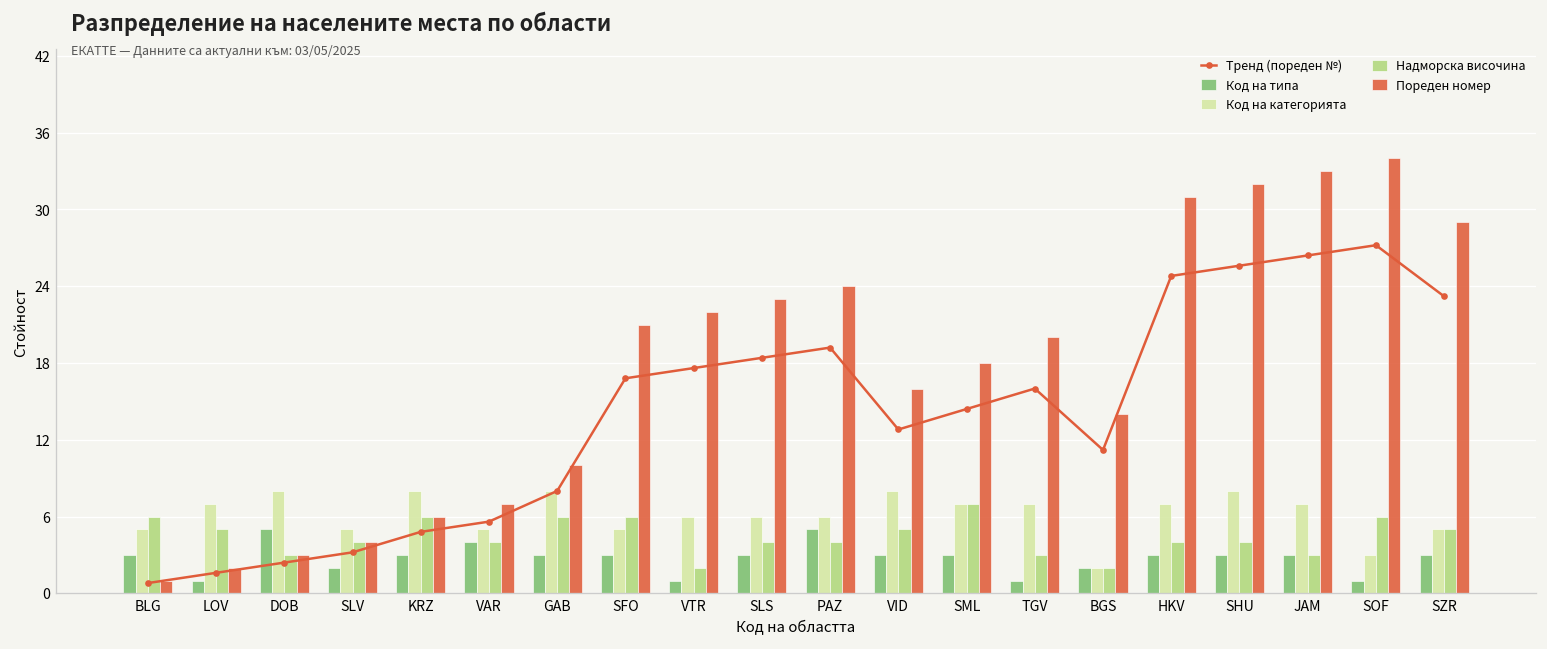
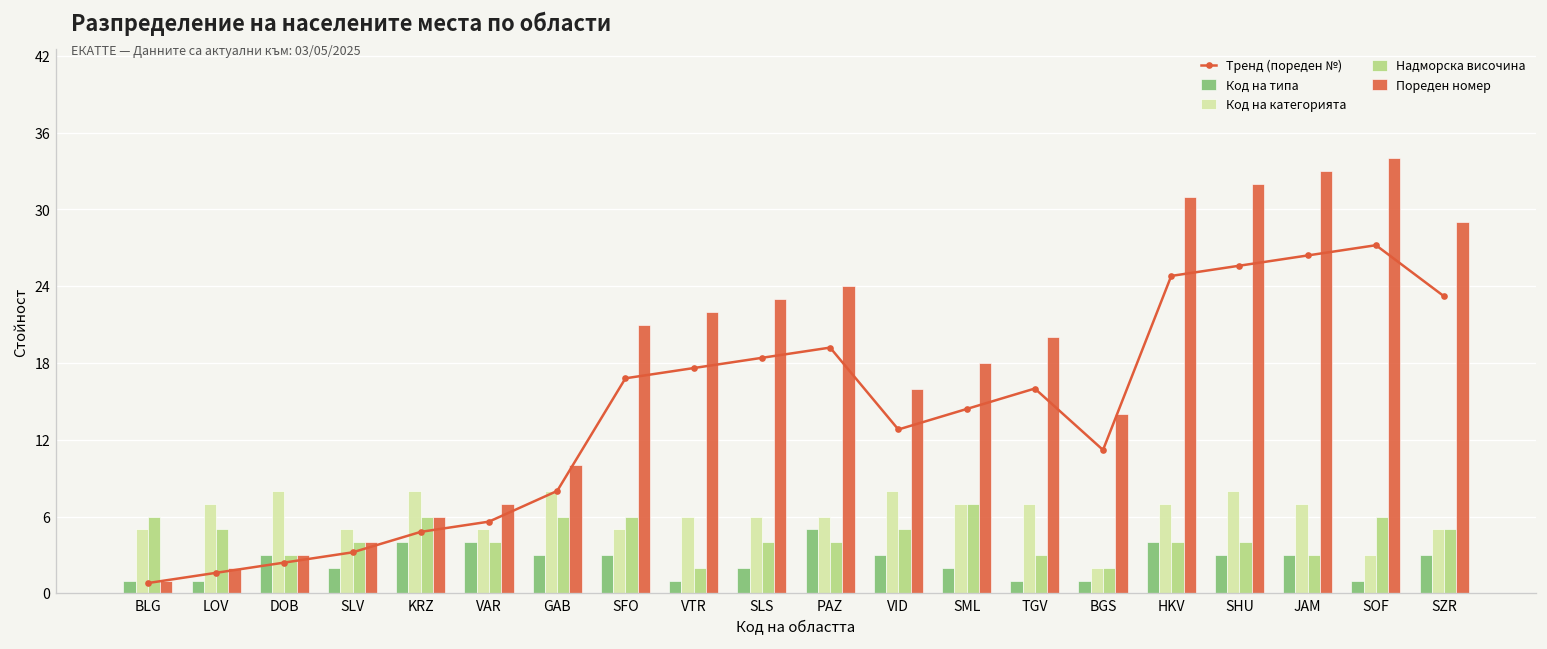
Код на типа, BLG: 3 -> 1
Код на типа, DOB: 5 -> 3
Код на типа, KRZ: 3 -> 4
Код на типа, SLS: 3 -> 2
Код на типа, SML: 3 -> 2
Код на типа, BGS: 2 -> 1
Код на типа, HKV: 3 -> 4
